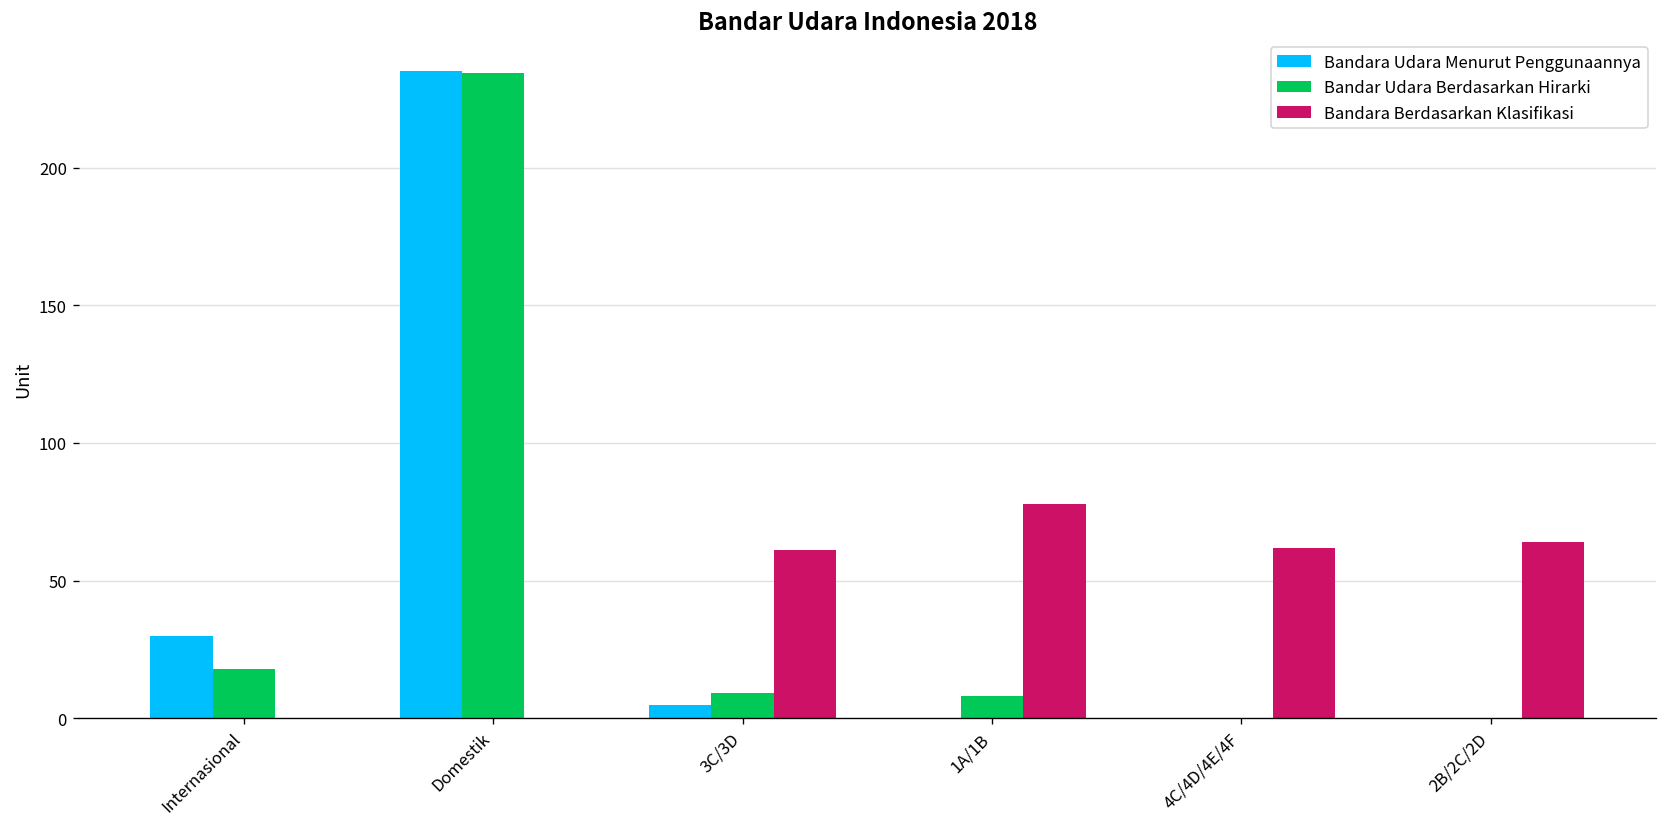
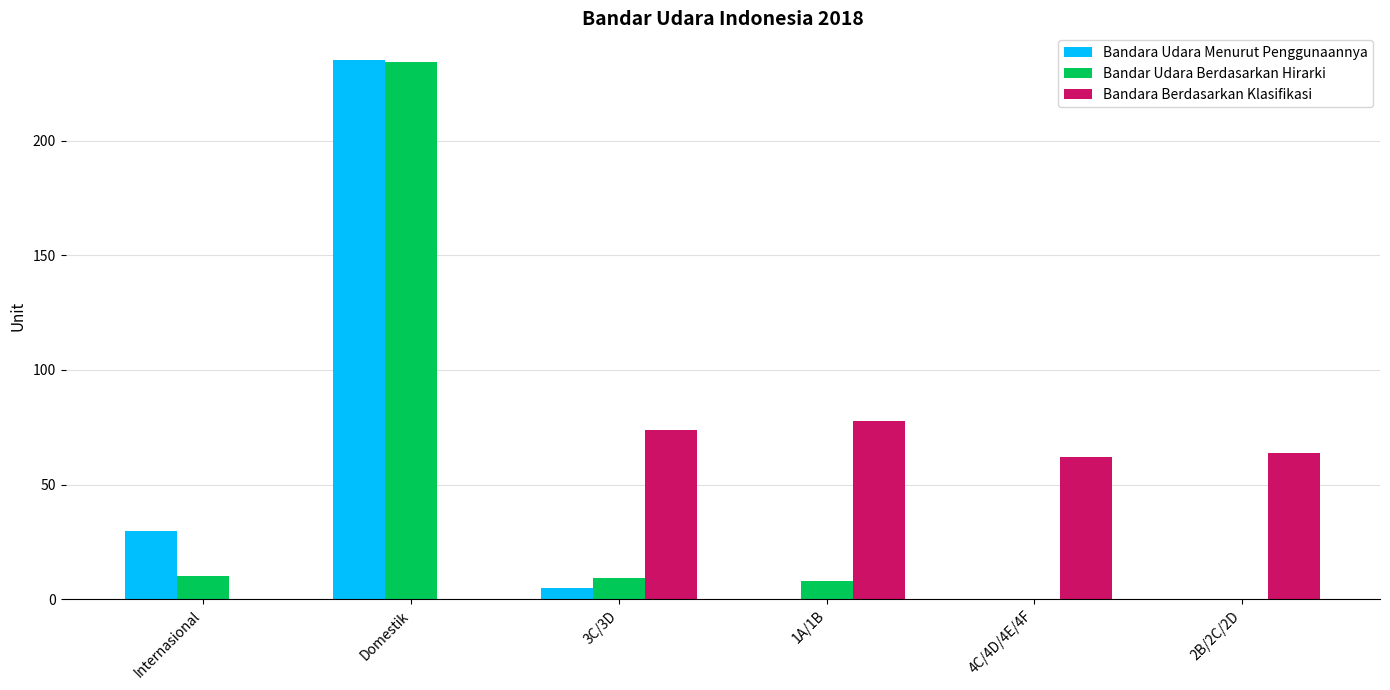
Bandar Udara Berdasarkan Hirarki, Internasional: 18 -> 10
Bandara Berdasarkan Klasifikasi, 3C/3D: 61 -> 74
